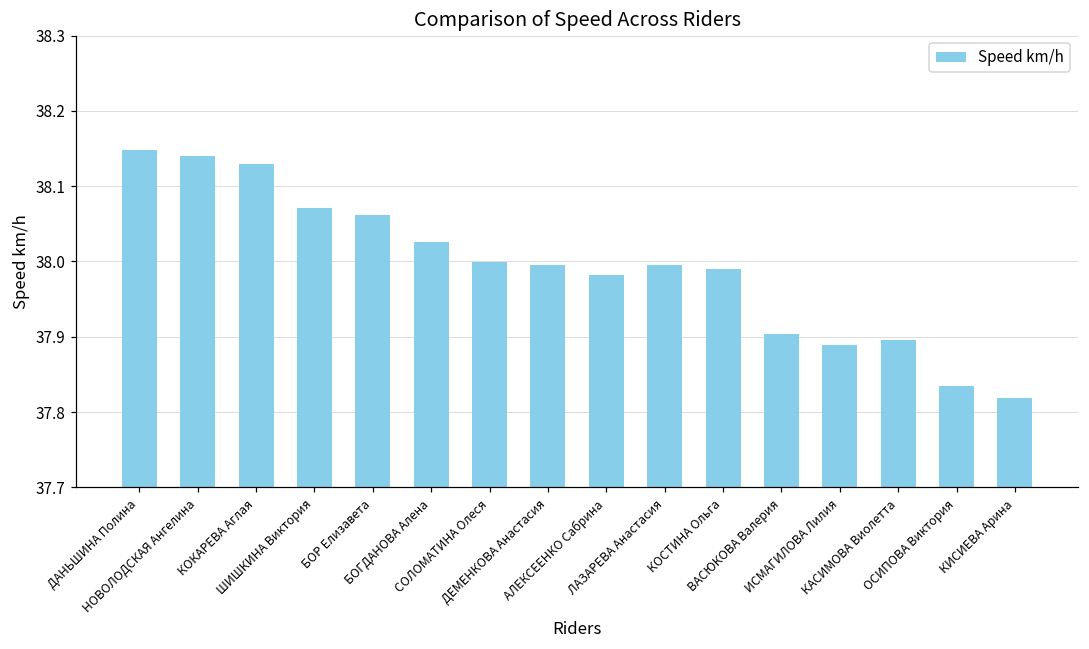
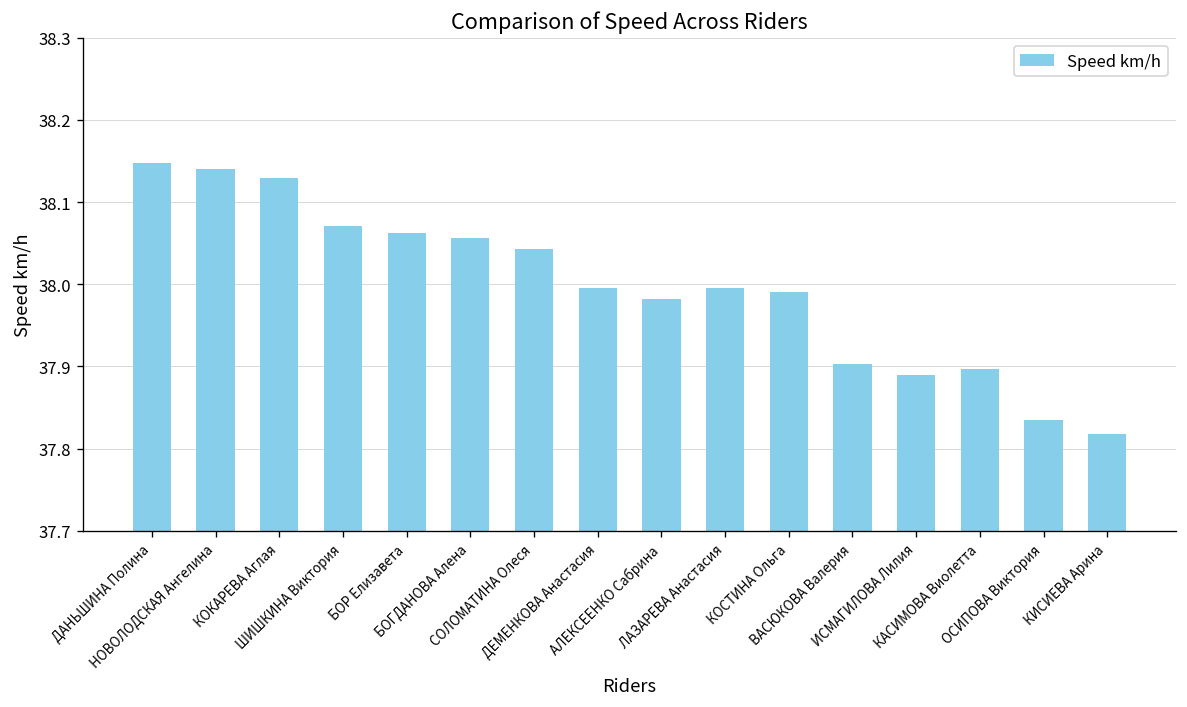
БОГДАНОВА Алена: 38.03 -> 38.06
СОЛОМАТИНА Олеся: 38.00 -> 38.04
